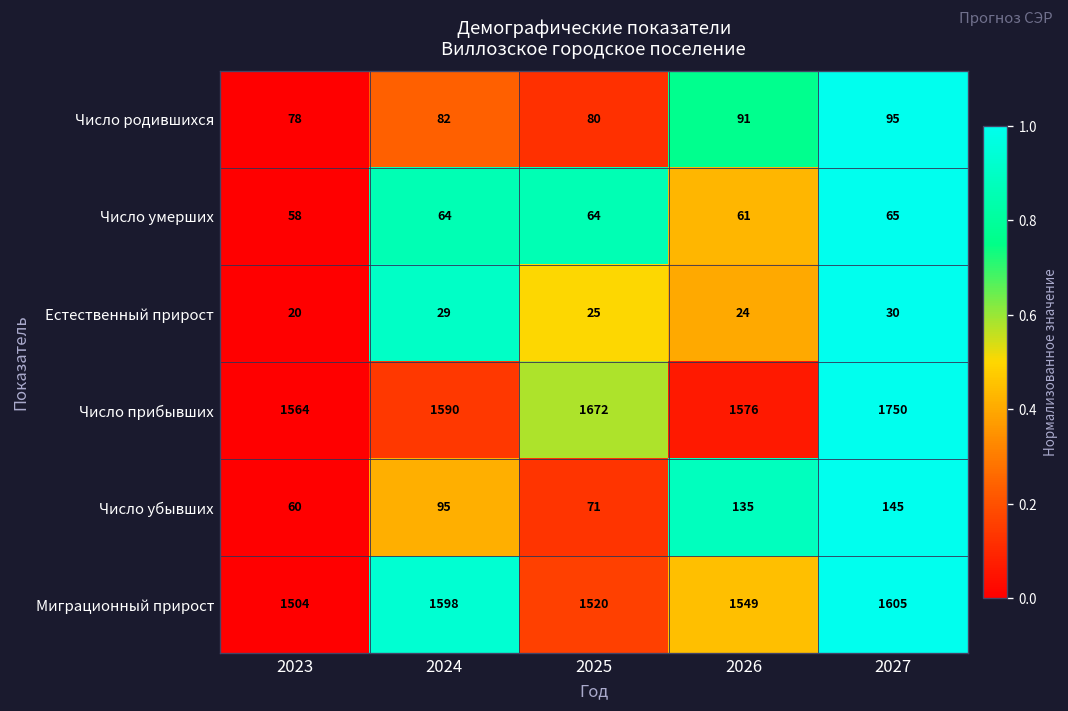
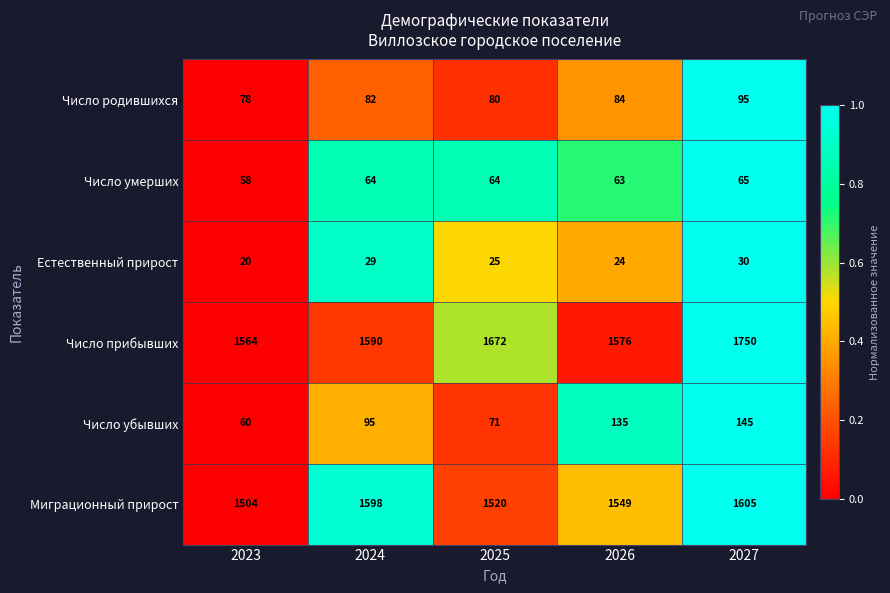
Число родившихся, 2026: 91 -> 84
Число умерших, 2026: 61 -> 63
